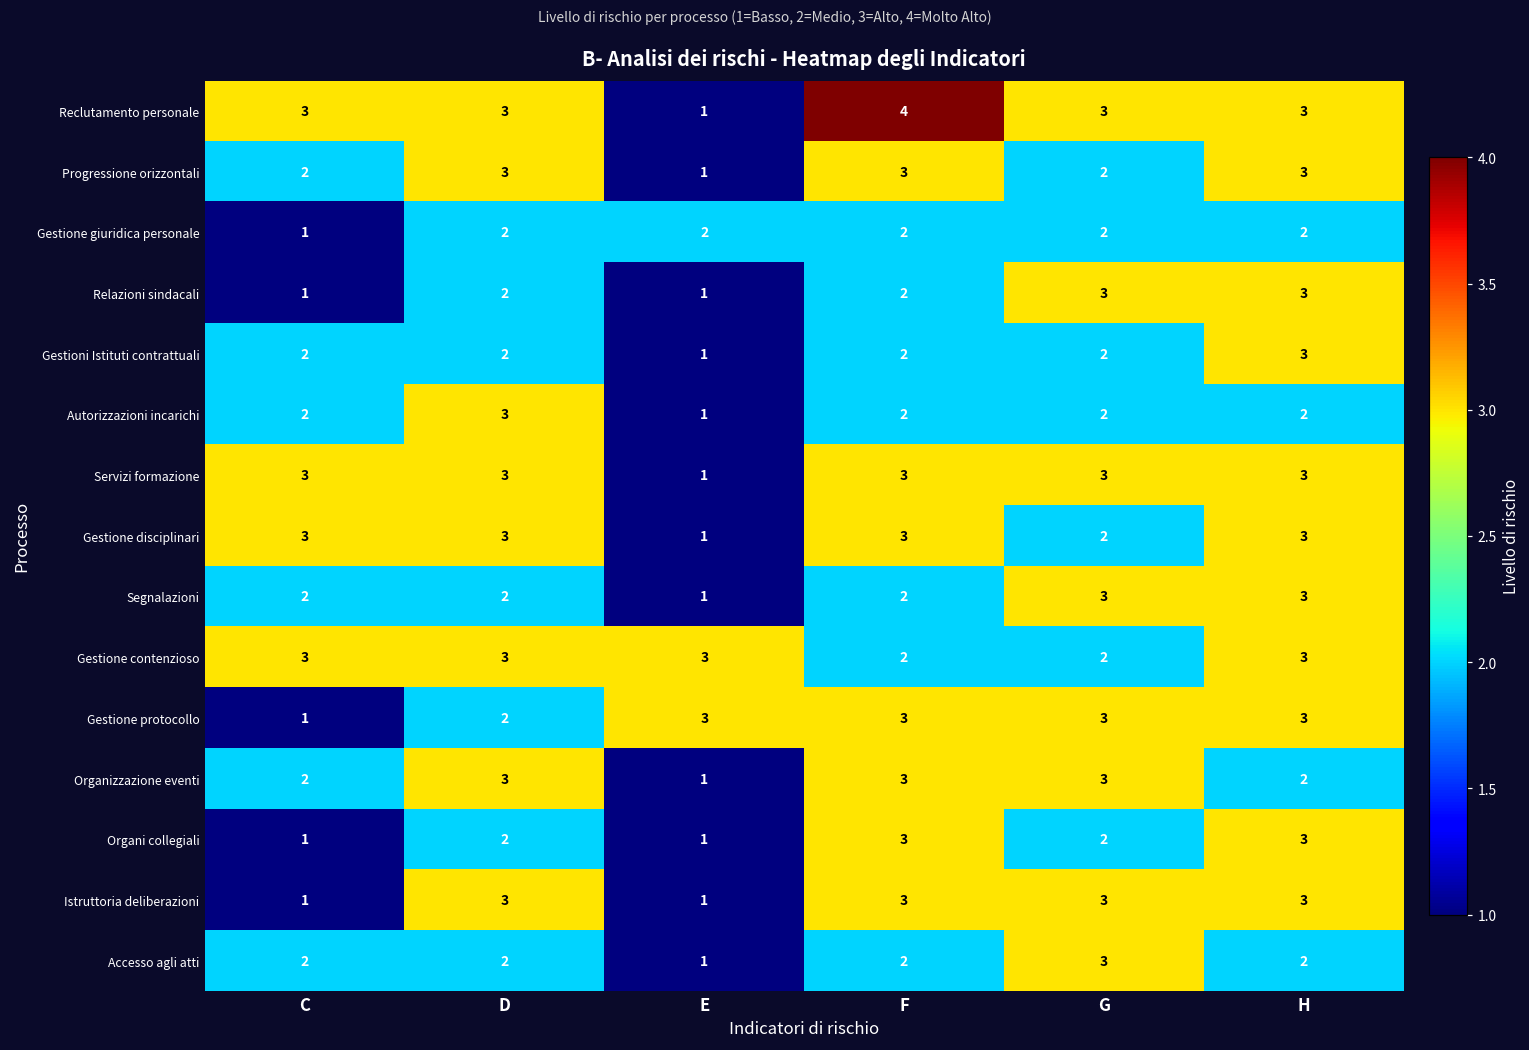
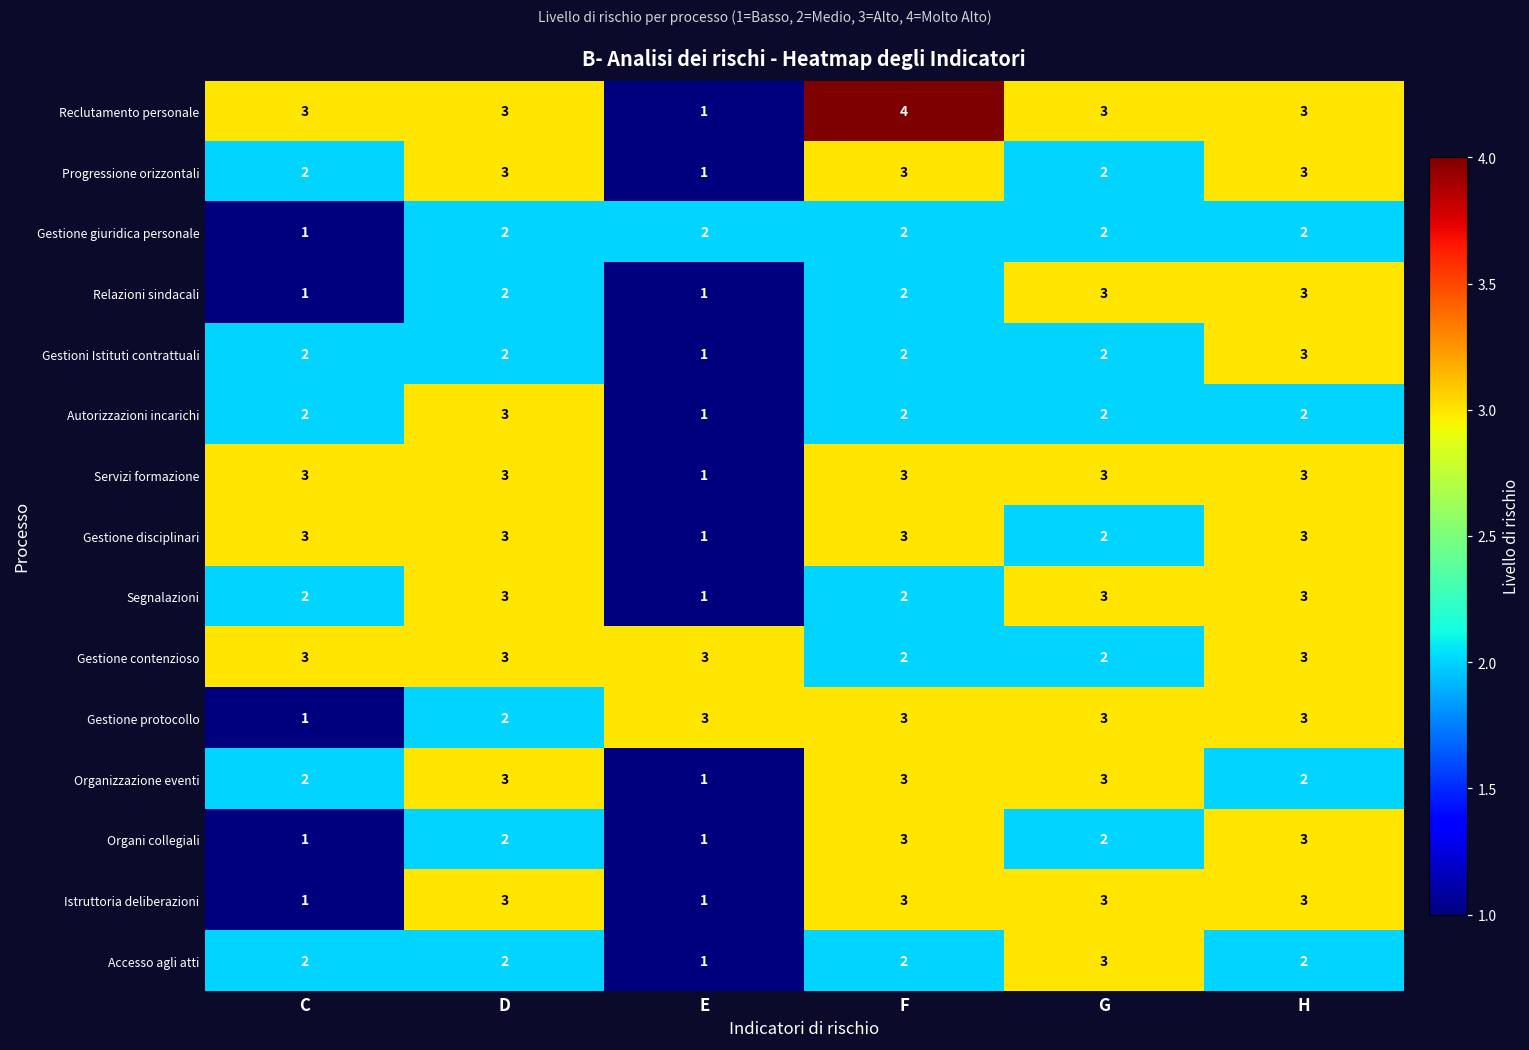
Segnalazioni, D: 2 -> 3
